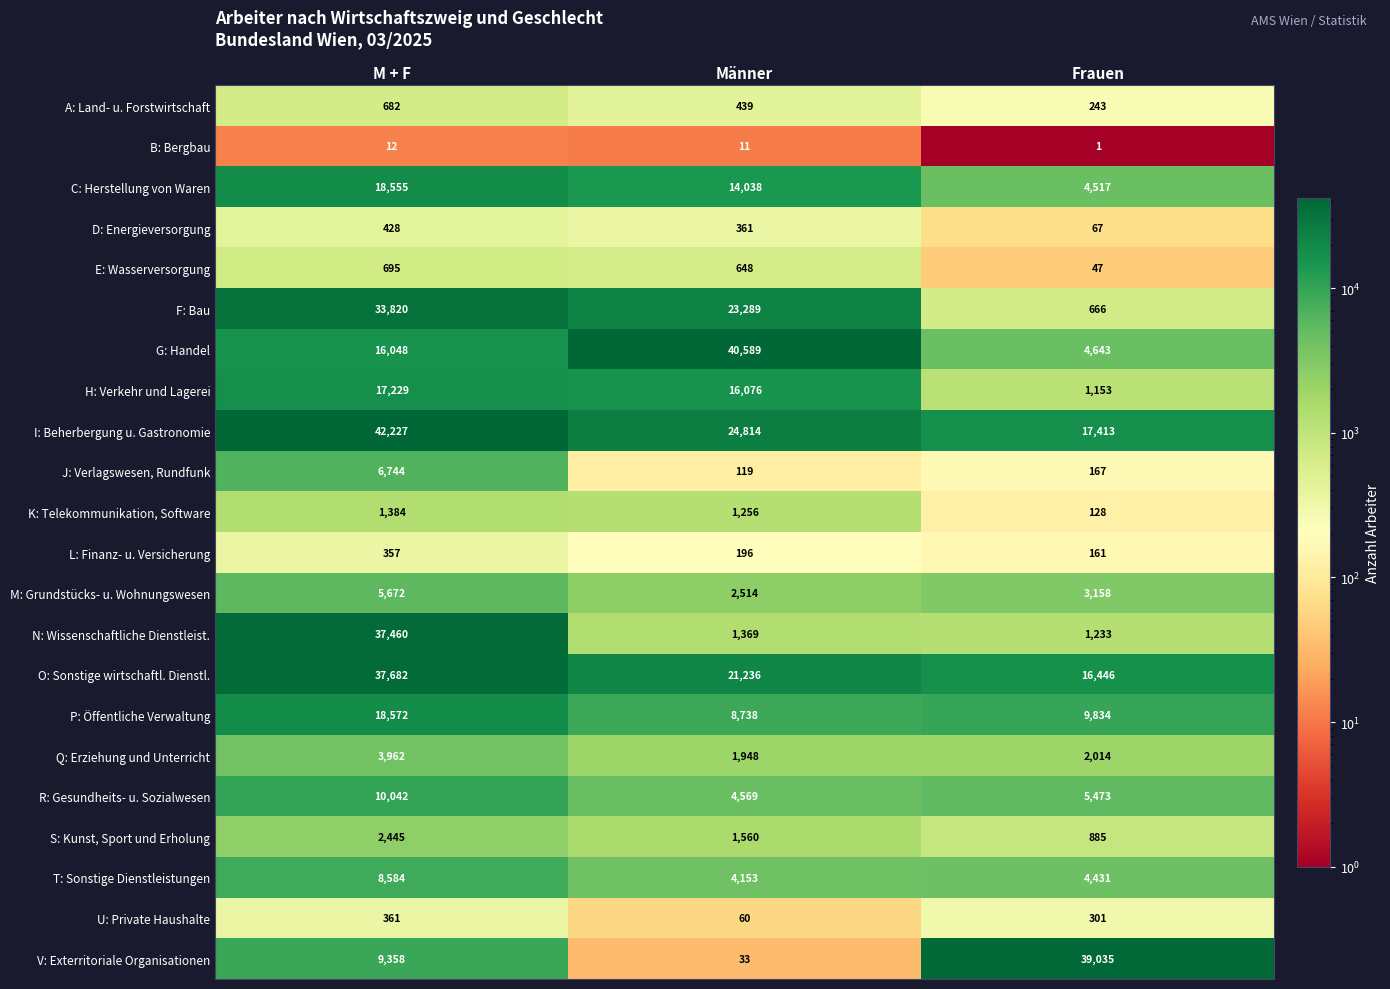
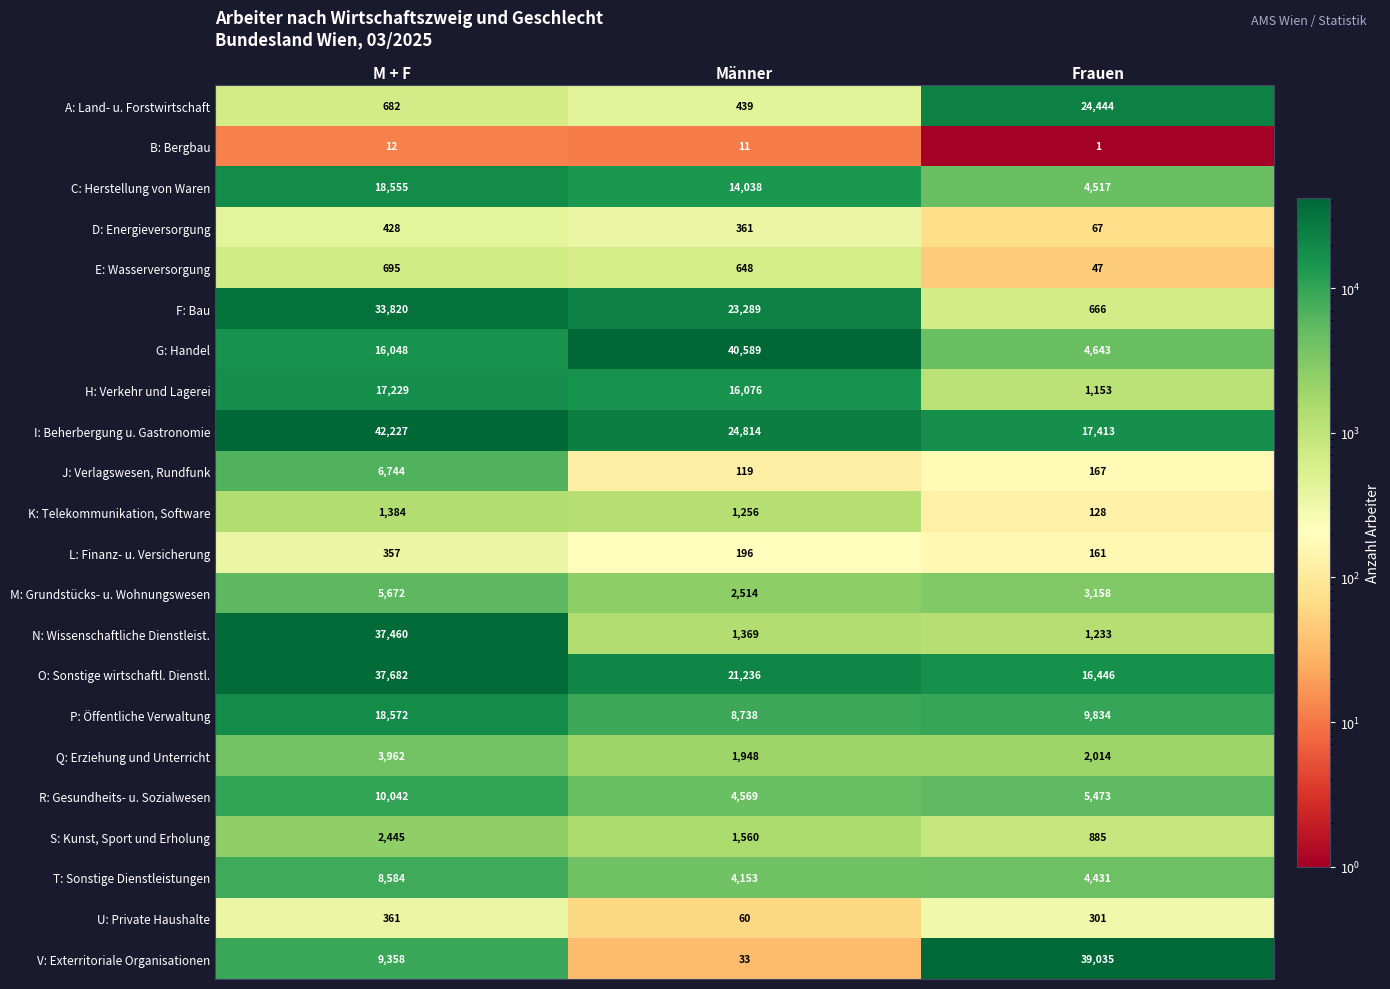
A: Land- u. Forstwirtschaft, Frauen: 243 -> 24,444
